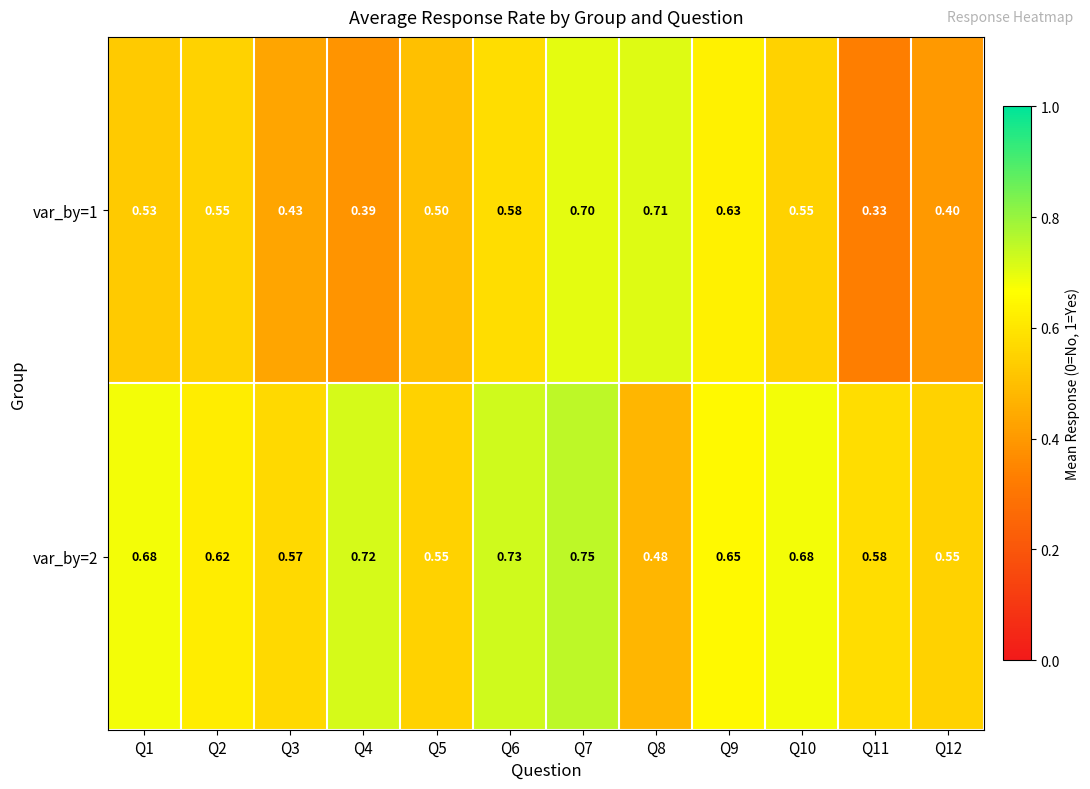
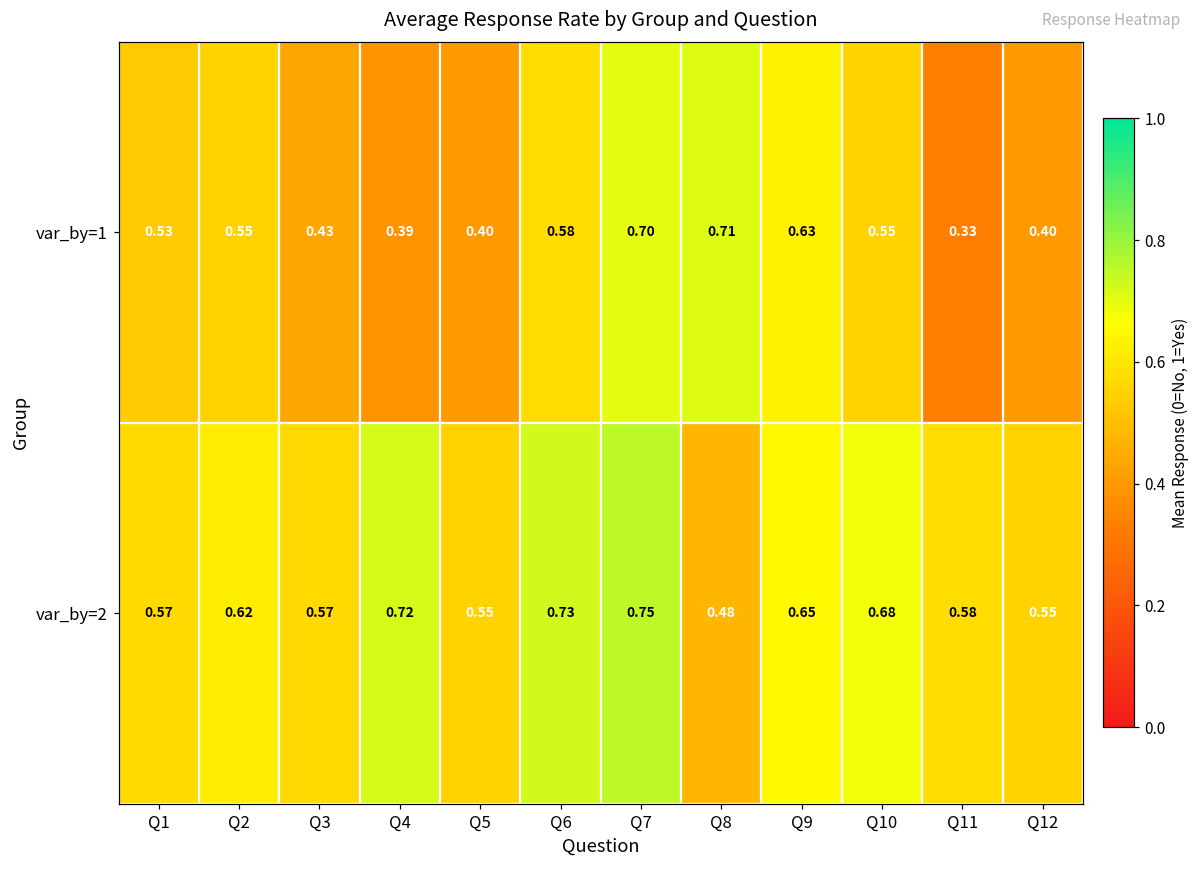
var_by=1, Q5: 0.50 -> 0.40
var_by=2, Q1: 0.68 -> 0.57
